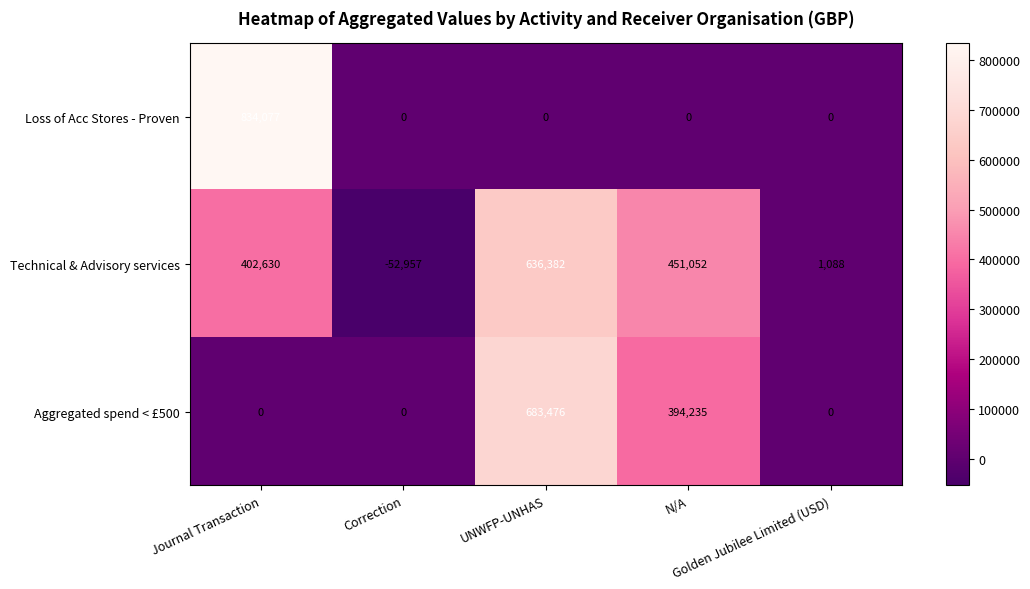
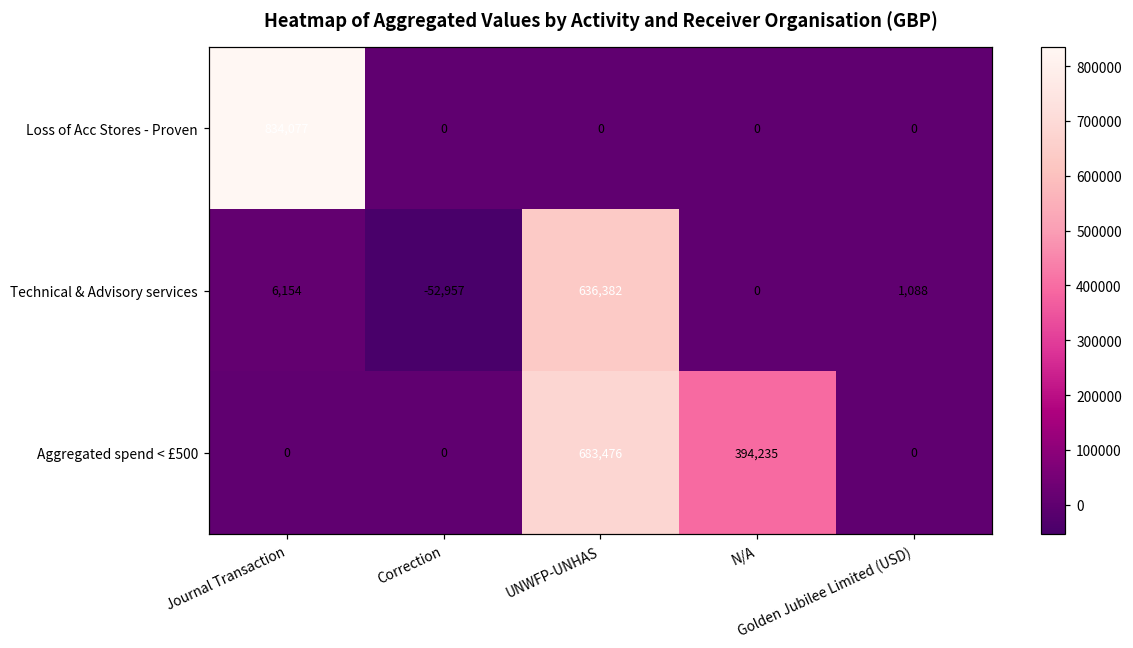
Technical & Advisory services, Journal Transaction: 402,630 -> 6,154
Technical & Advisory services, N/A: 451,052 -> 0
